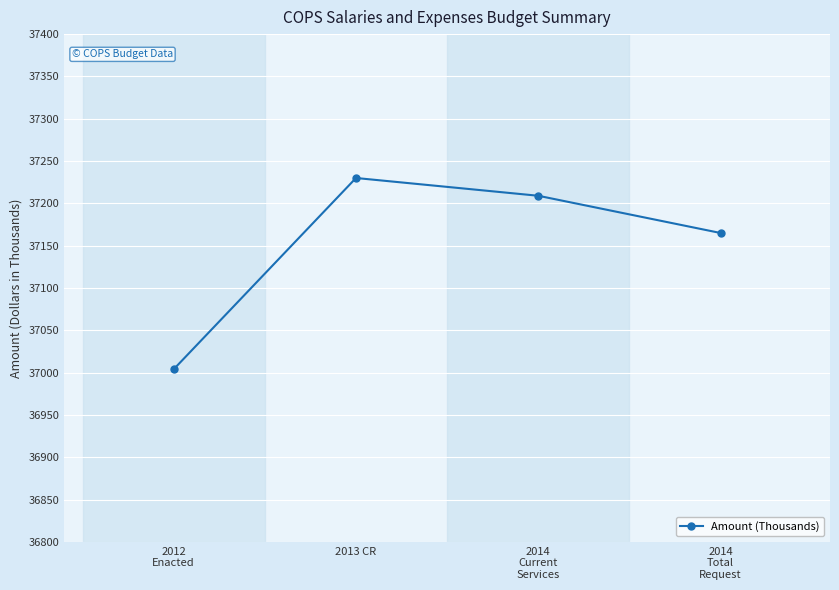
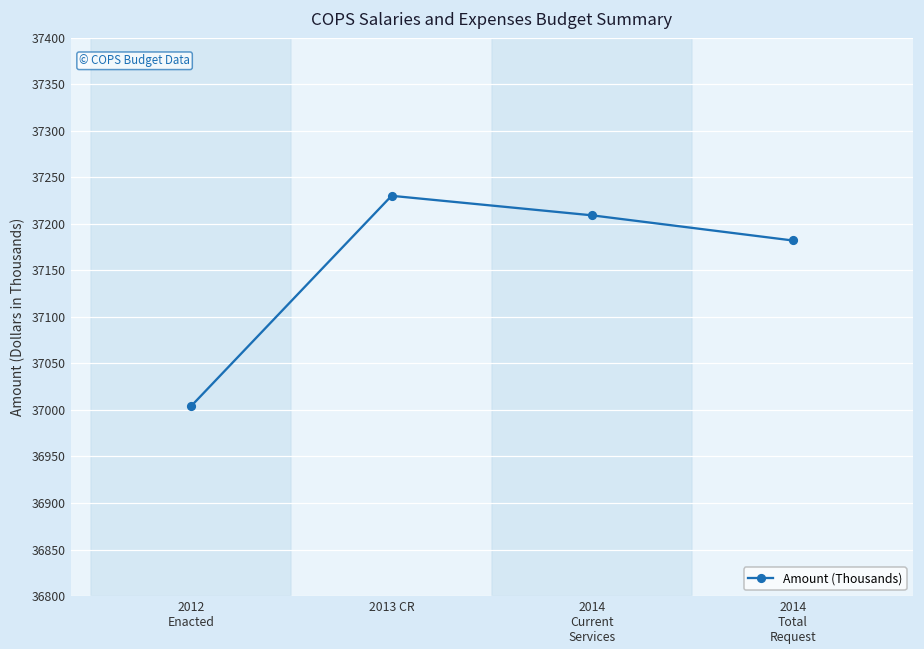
2014 Total Request: 37170 -> 37180
